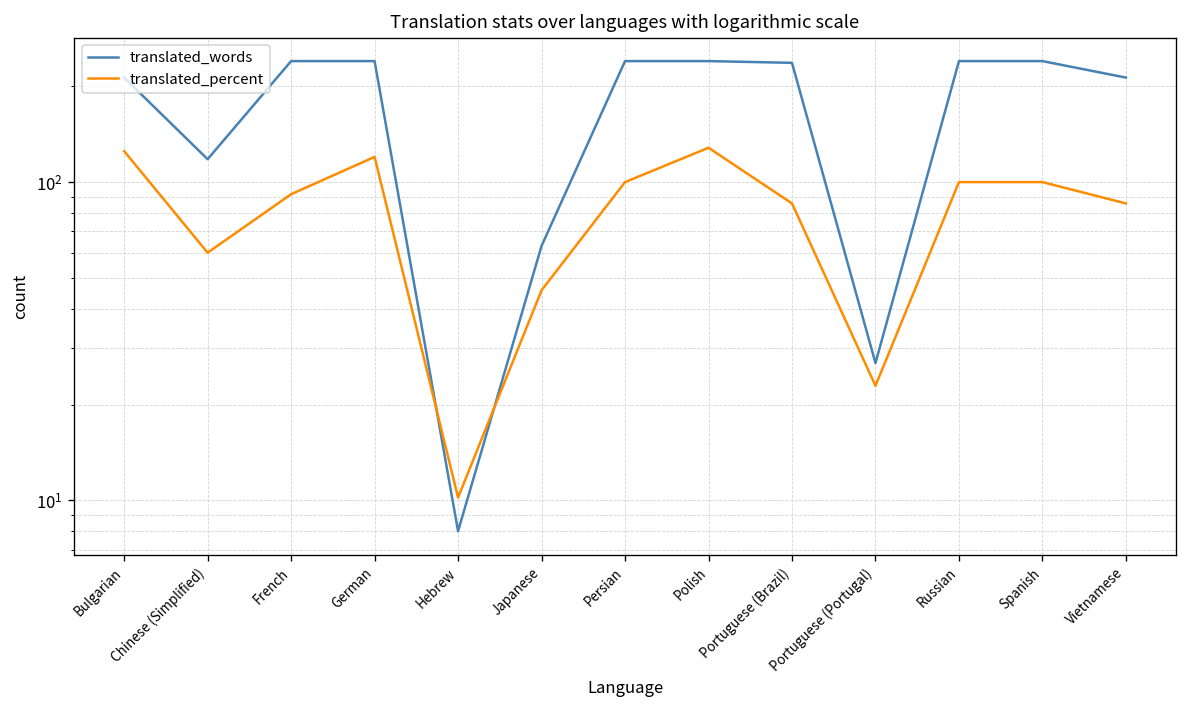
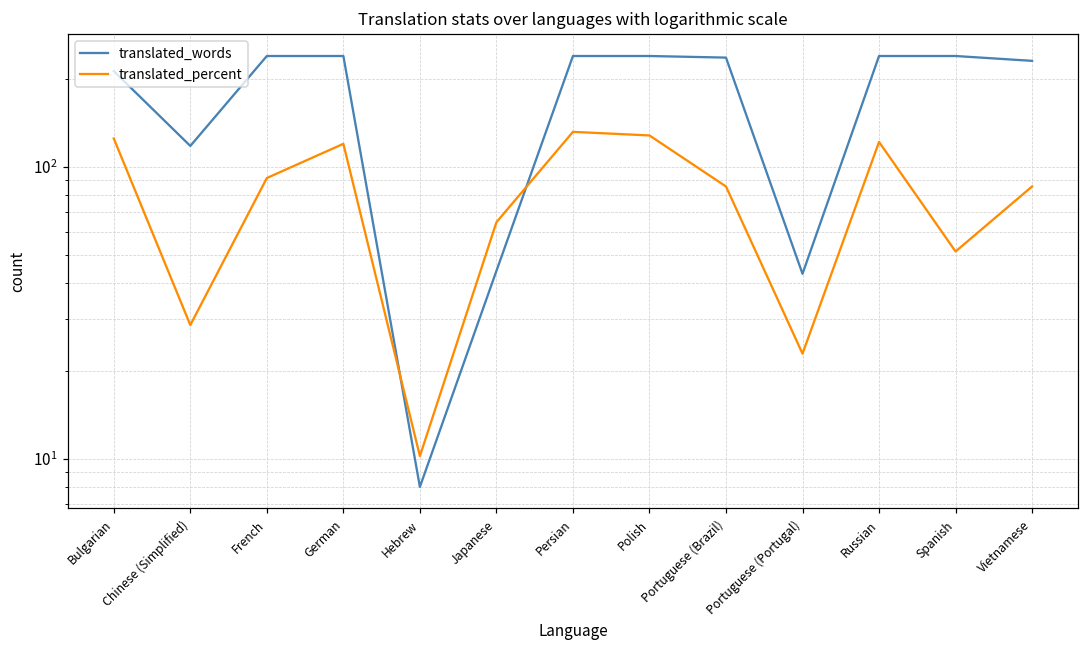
translated_percent, Chinese (Simplified): 60 -> 29
translated_words, Japanese: 63 -> 44
translated_percent, Japanese: 46 -> 65
translated_percent, Persian: 100 -> 130
translated_words, Portuguese (Portugal): 27 -> 43
translated_percent, Russian: 100 -> 120
translated_percent, Spanish: 100 -> 51
translated_words, Vietnamese: 210 -> 230
